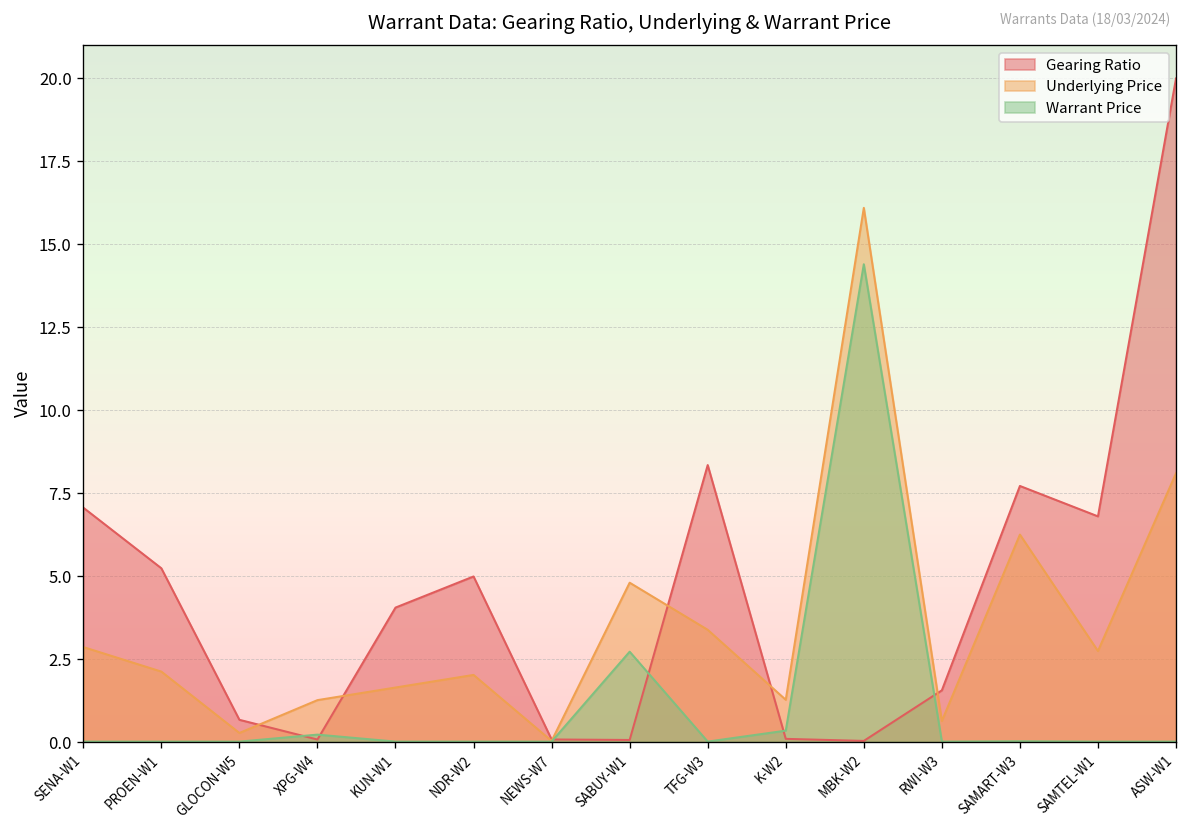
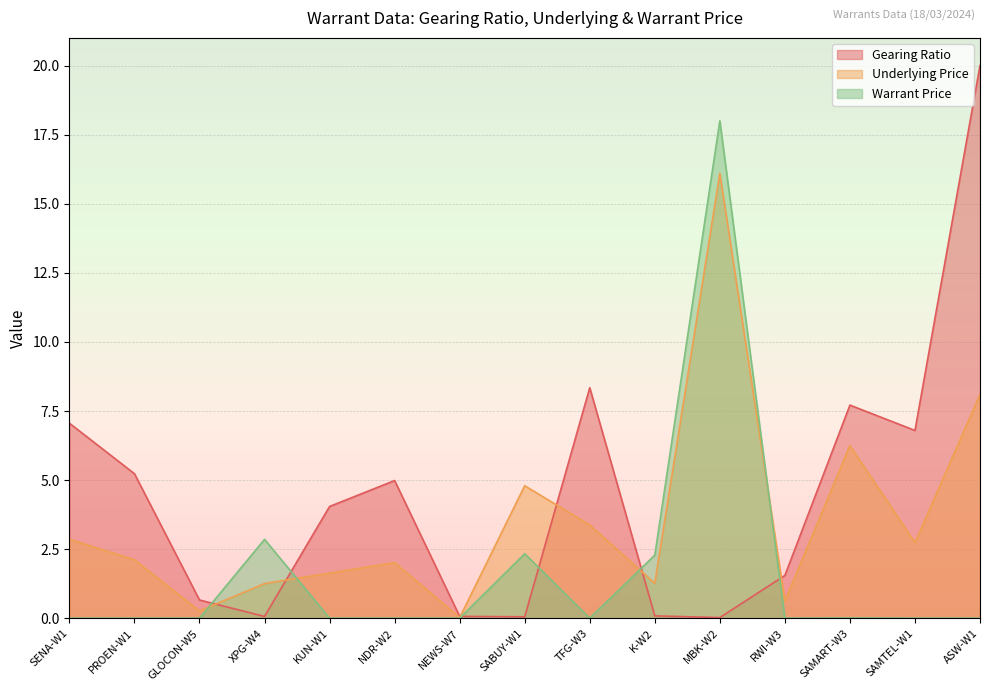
Warrant Price, XPG-W4: 0.2 -> 2.9
Warrant Price, SABUY-W1: 2.7 -> 2.3
Warrant Price, K-W2: 0.3 -> 2.3
Warrant Price, MBK-W2: 14.4 -> 18.0
